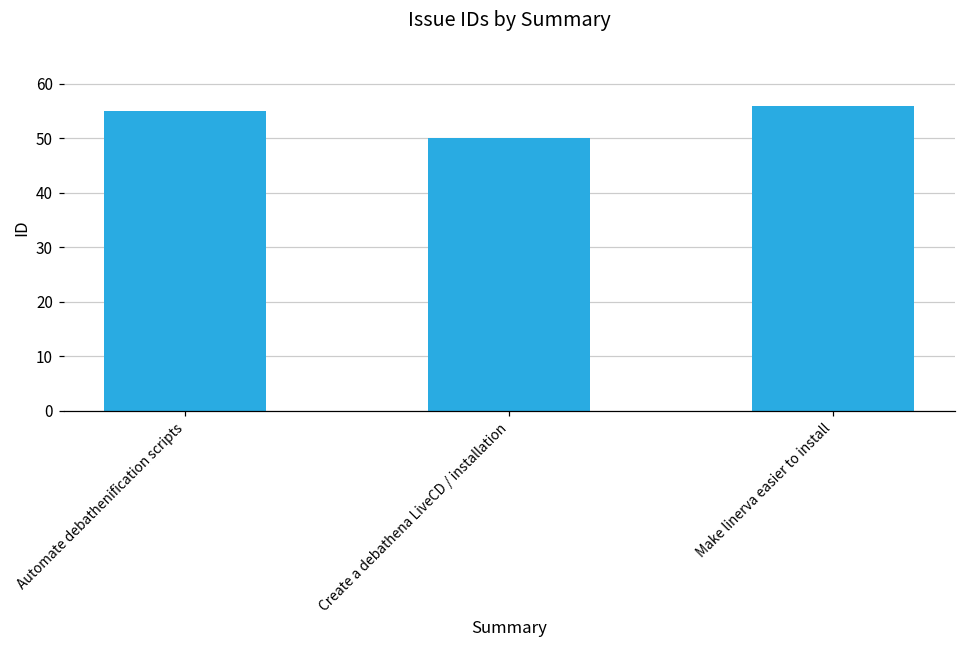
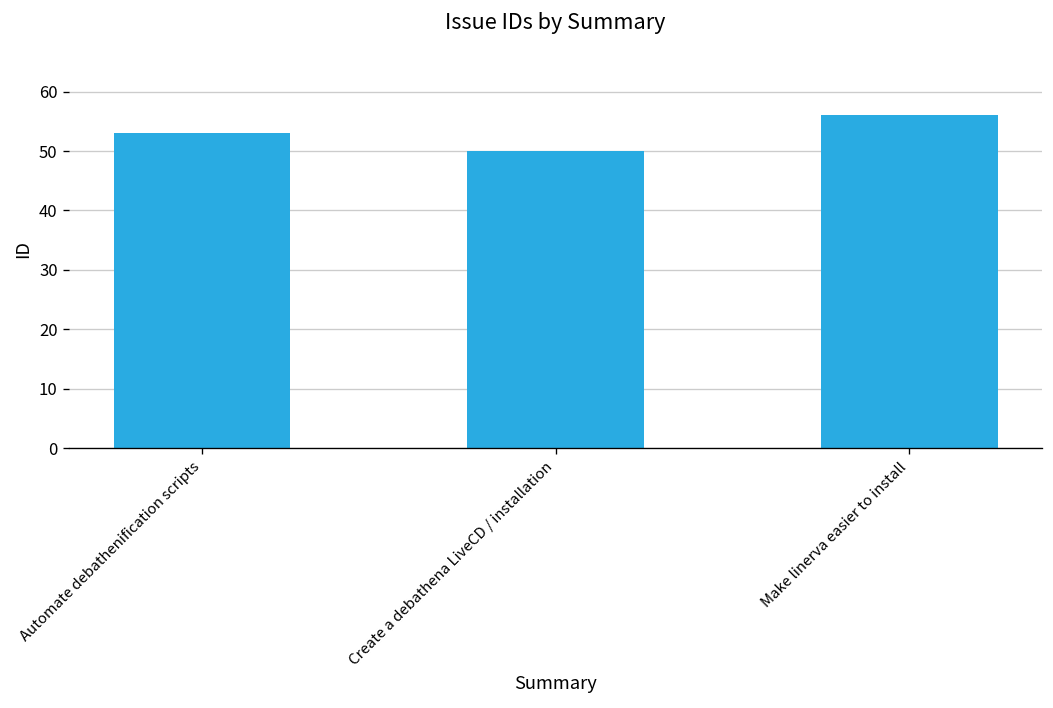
Automate debathenification scripts: 55 -> 53
